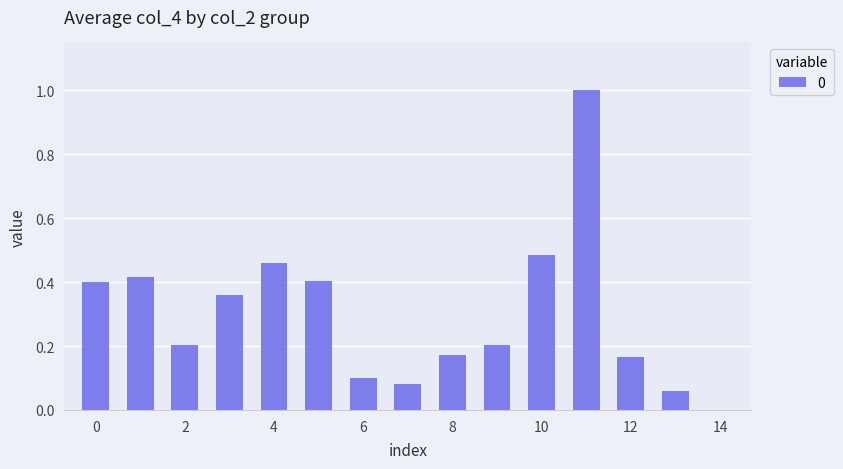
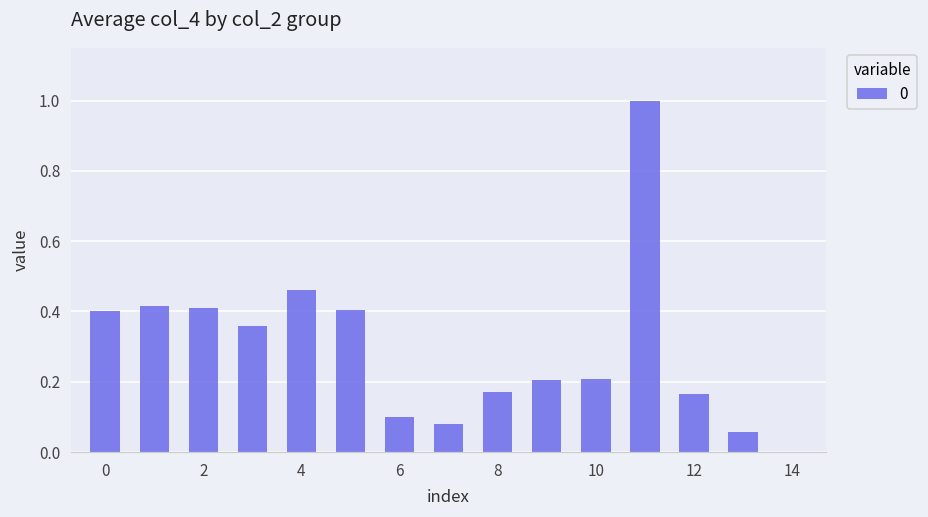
2: 0.20 -> 0.41
10: 0.48 -> 0.21
